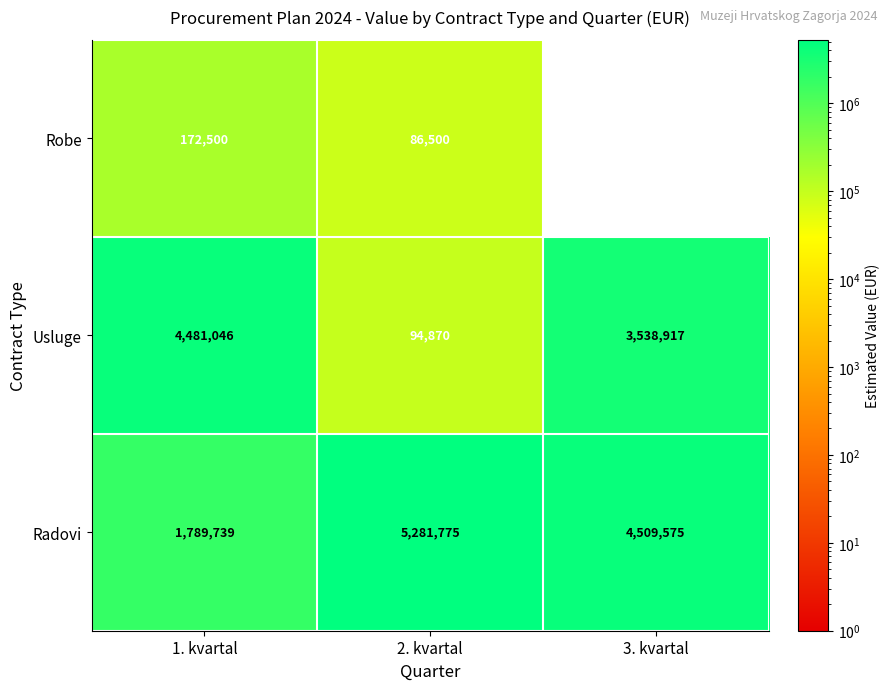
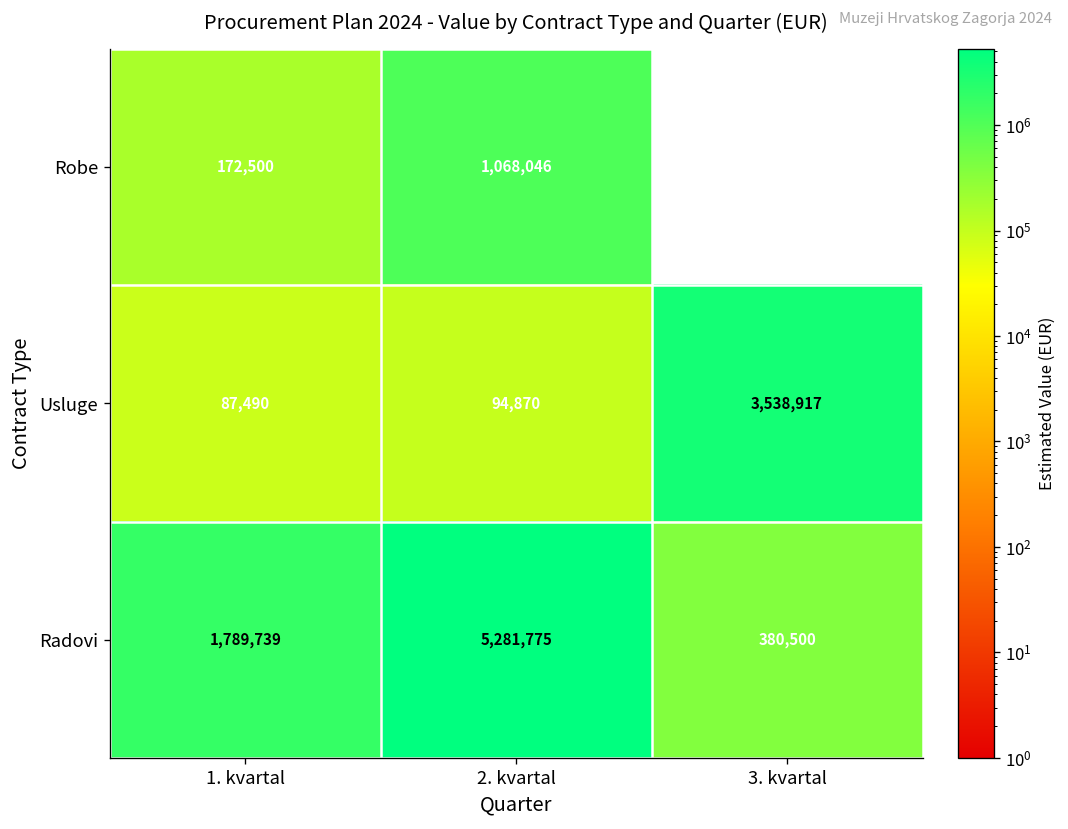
Robe, 2. kvartal: 86,500 -> 1,068,046
Usluge, 1. kvartal: 4,481,046 -> 87,490
Radovi, 3. kvartal: 4,509,575 -> 380,500
